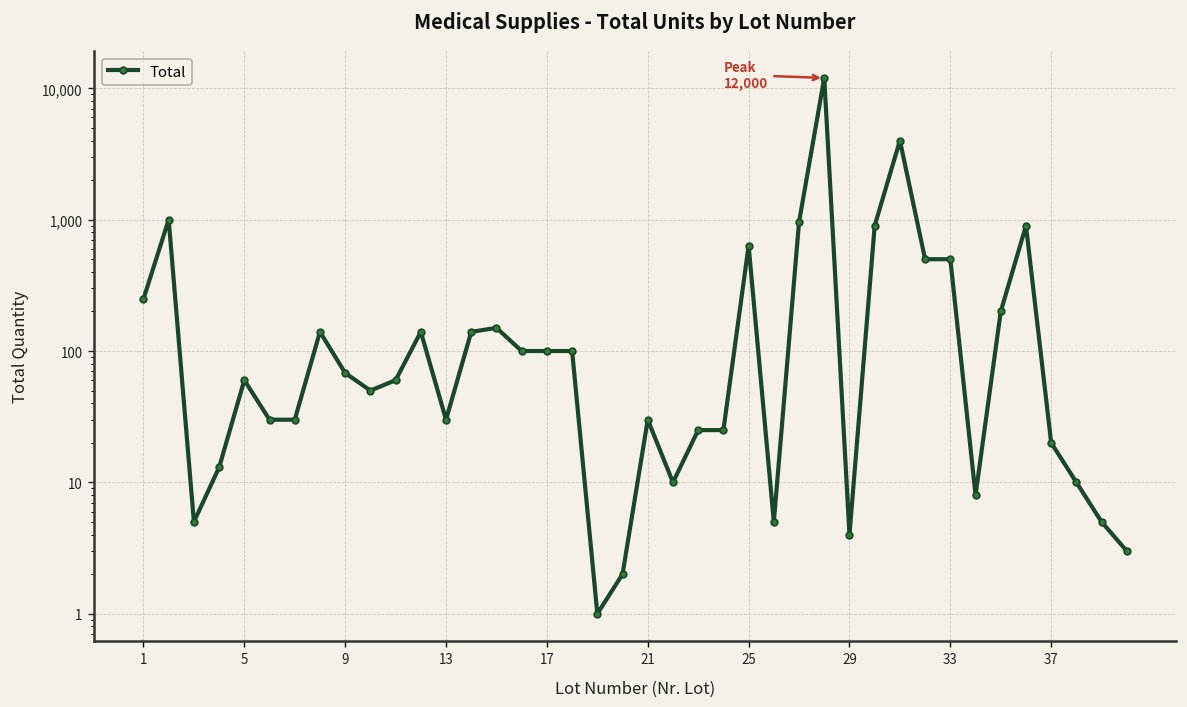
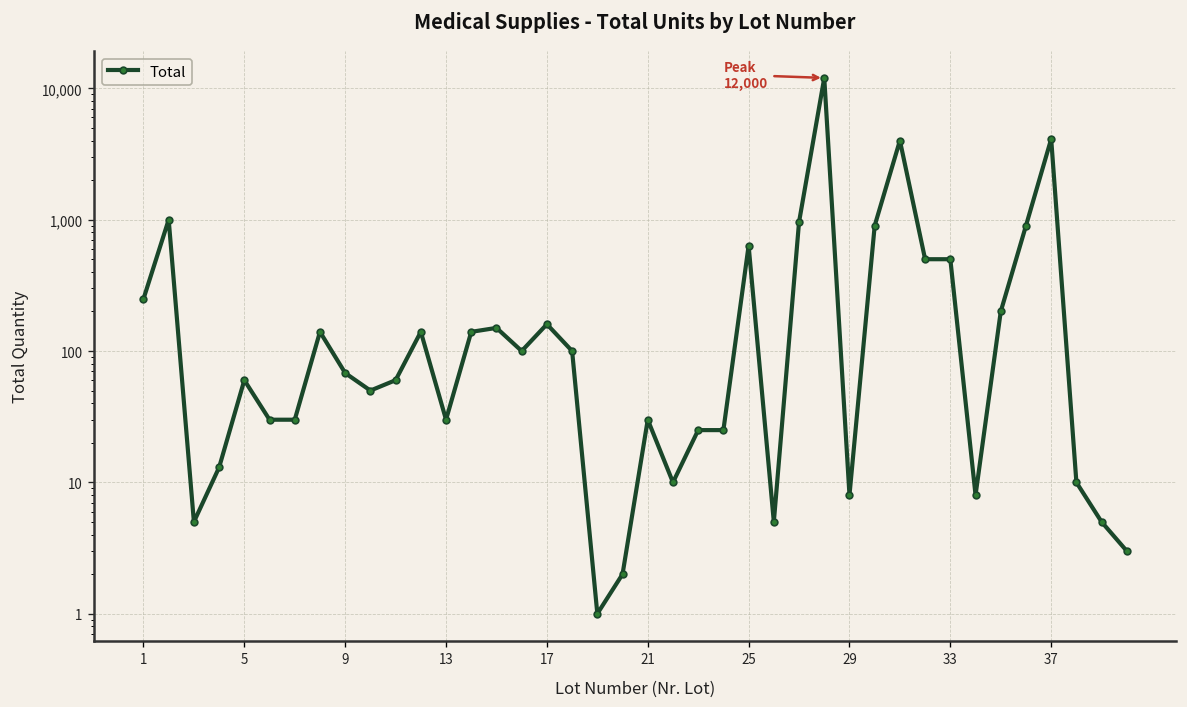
17: 100 -> 160
29: 4 -> 8
37: 20 -> 4,100
